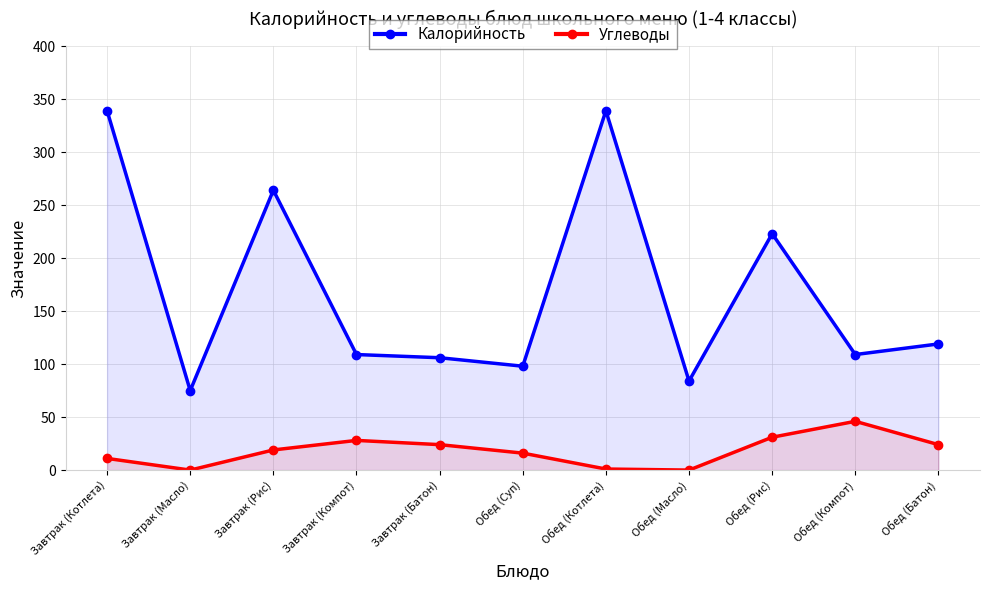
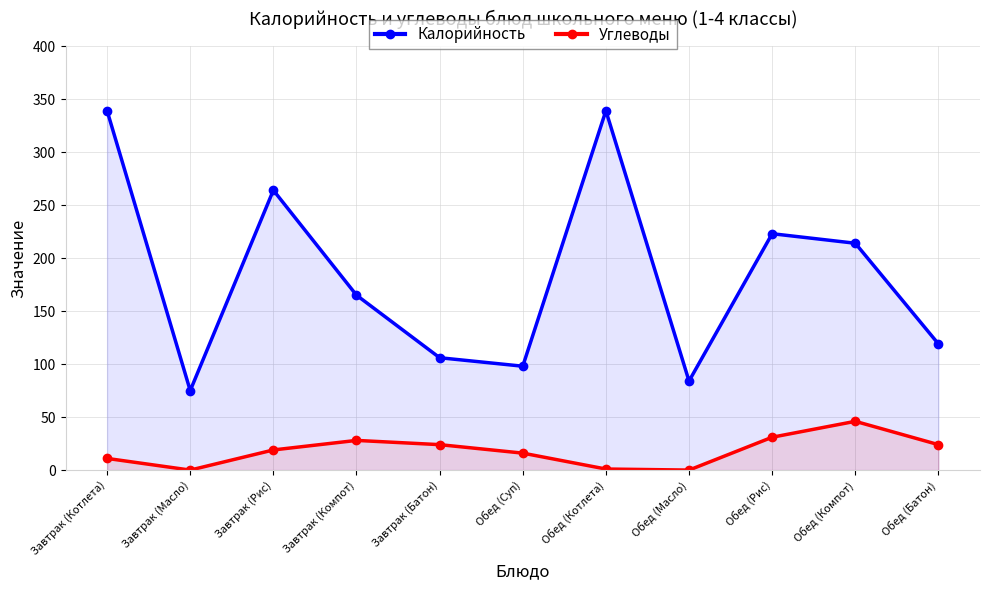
Калорийность, Завтрак (Компот): 109 -> 165
Калорийность, Обед (Компот): 109 -> 214
